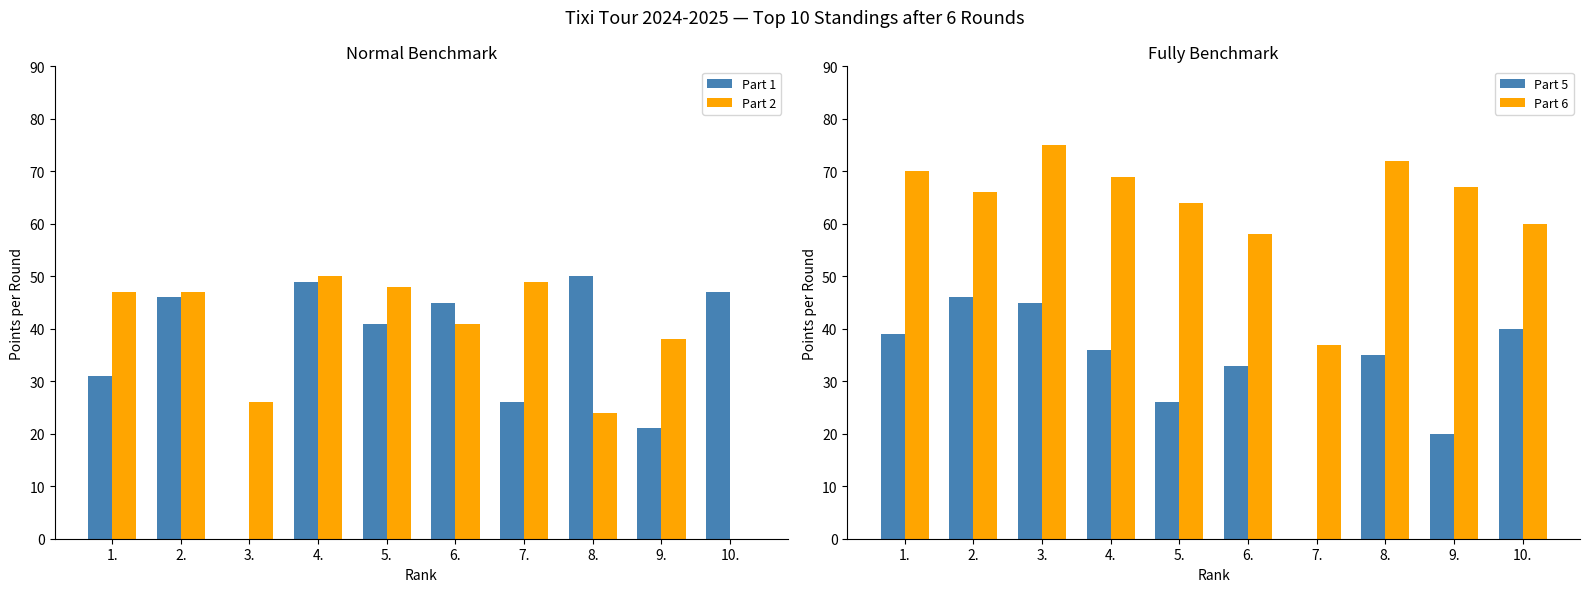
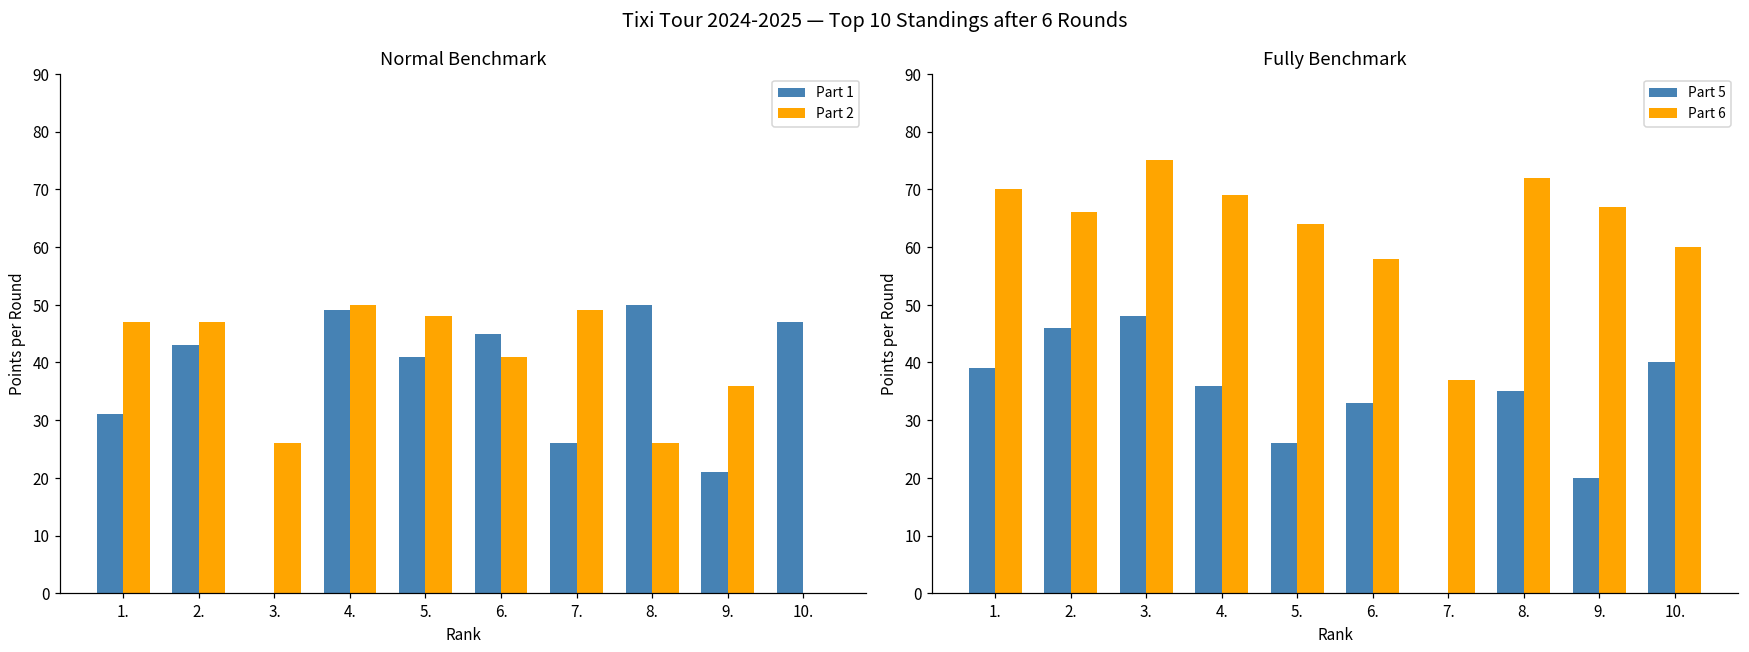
Normal Benchmark, Part 1, 2.: 46 -> 43
Normal Benchmark, Part 2, 8.: 24 -> 26
Normal Benchmark, Part 2, 9.: 38 -> 36
Fully Benchmark, Part 5, 3.: 45 -> 48
